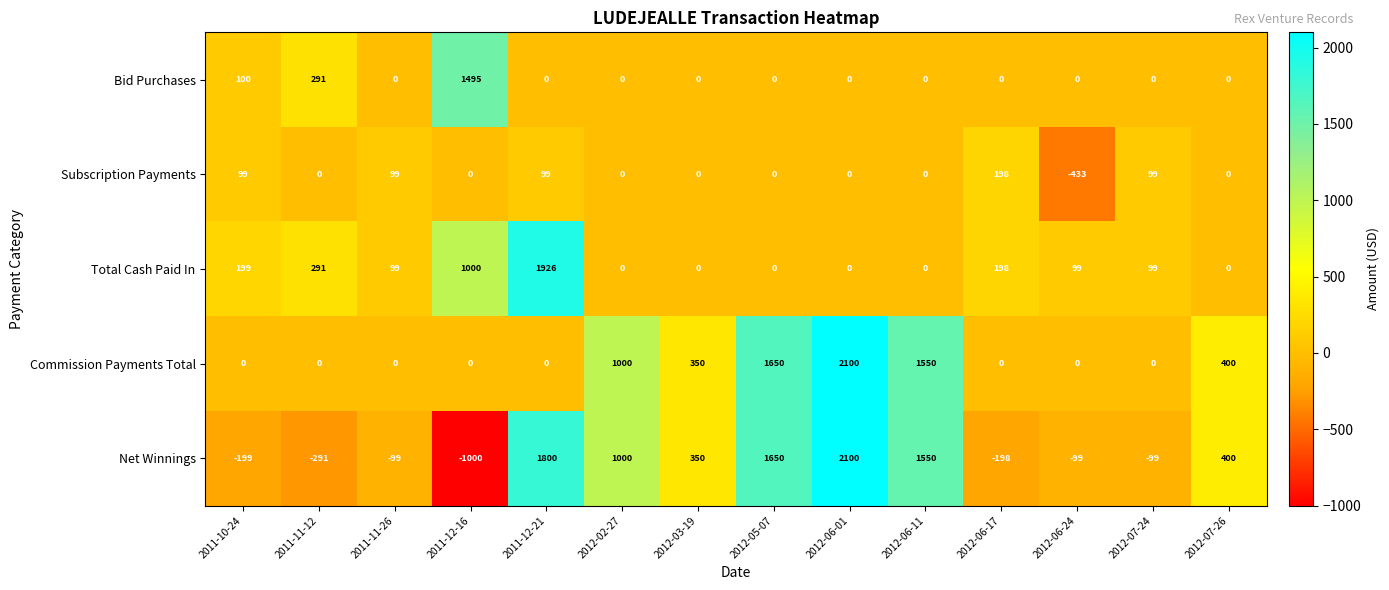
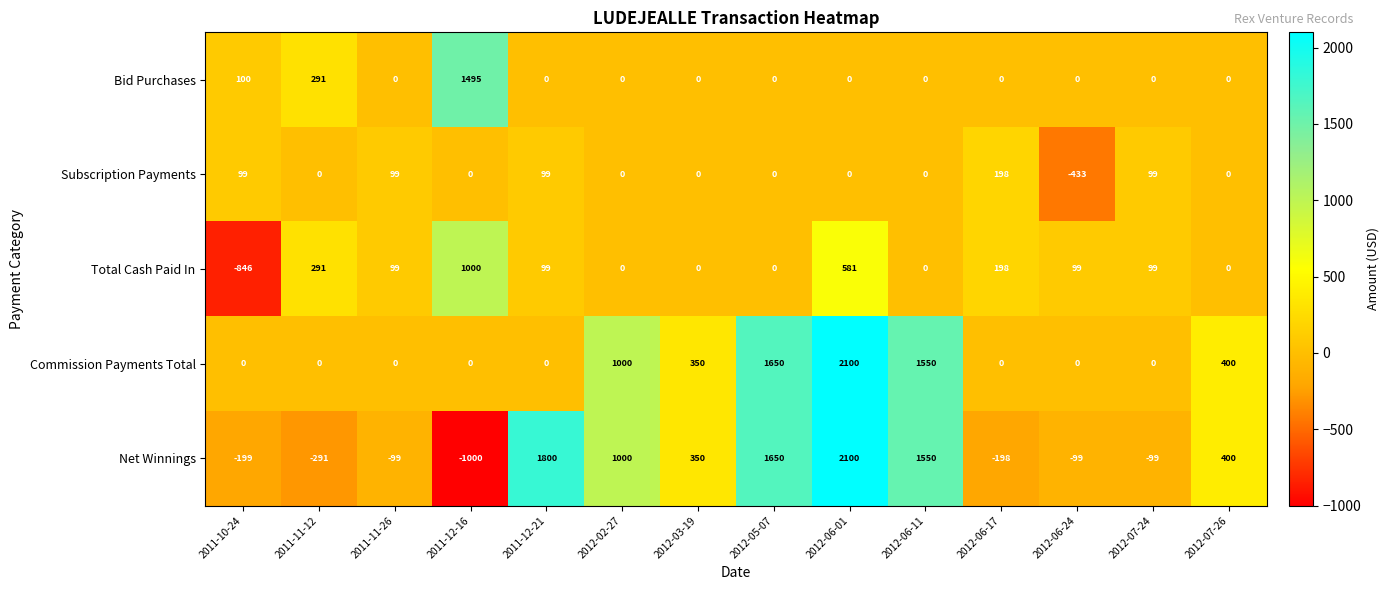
Total Cash Paid In, 2011-10-24: 199 -> -846
Total Cash Paid In, 2011-12-21: 1926 -> 99
Total Cash Paid In, 2012-06-01: 0 -> 581
